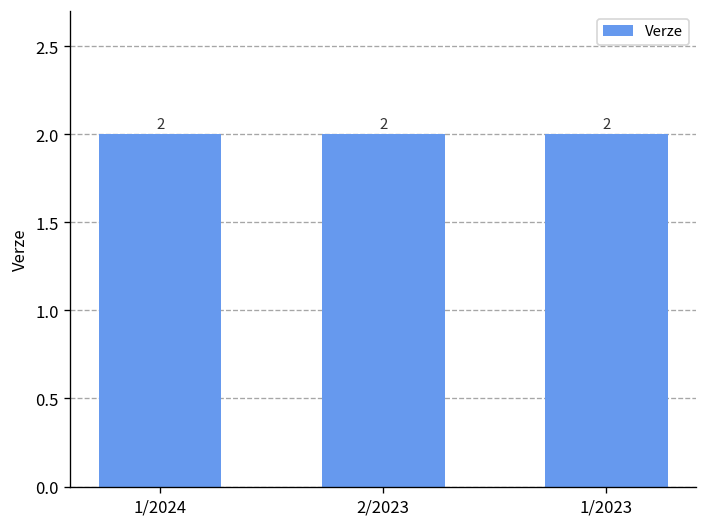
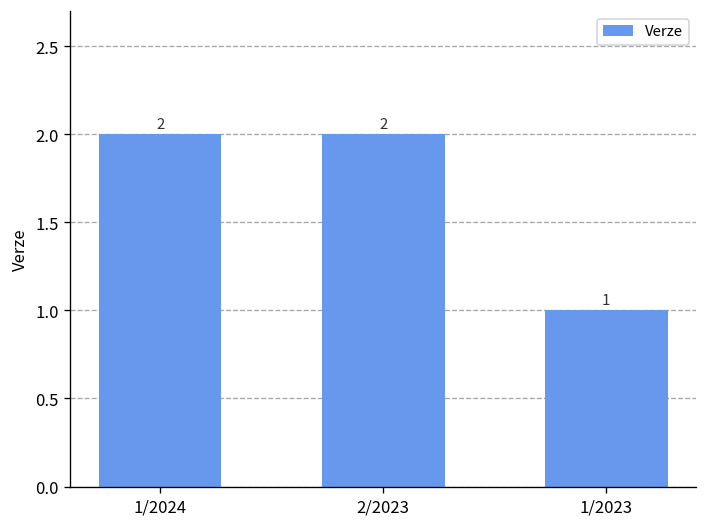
1/2023: 2 -> 1
